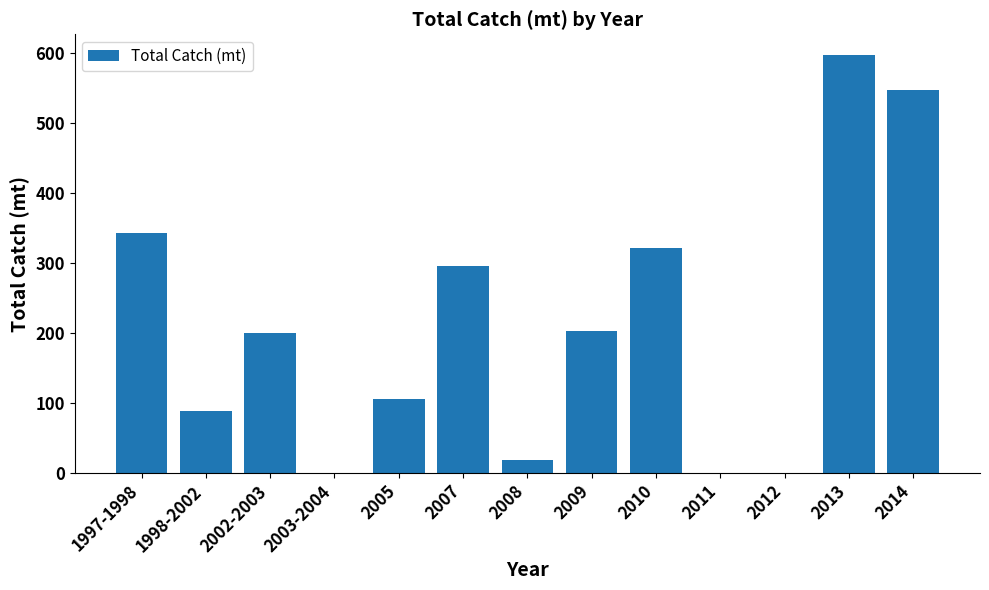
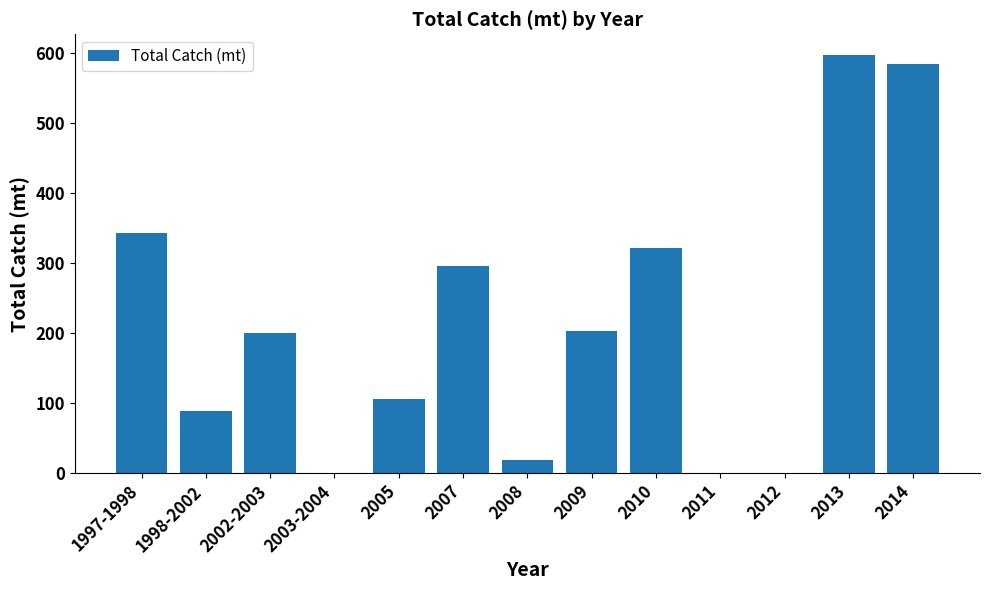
2014: 550 -> 580
